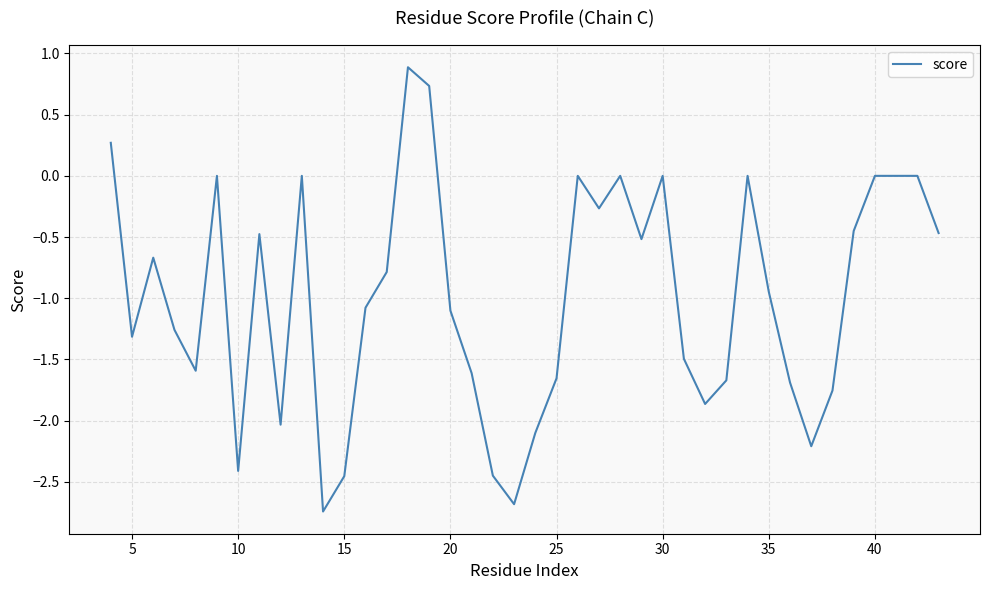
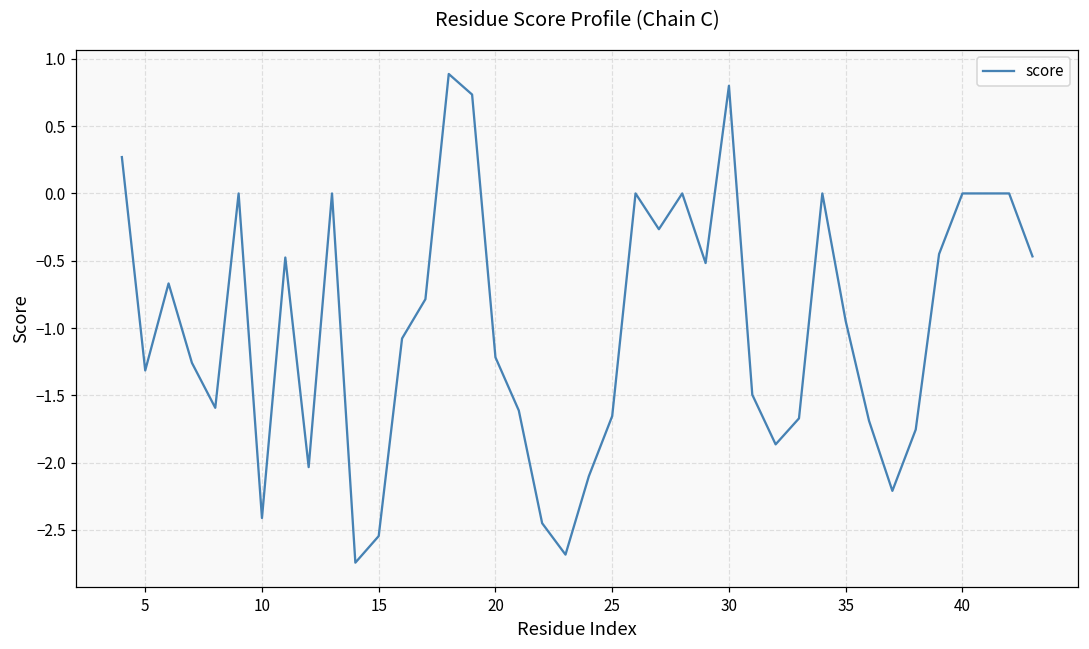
15: -2.45 -> -2.55
20: -1.10 -> -1.22
30: 0.0 -> 0.8
